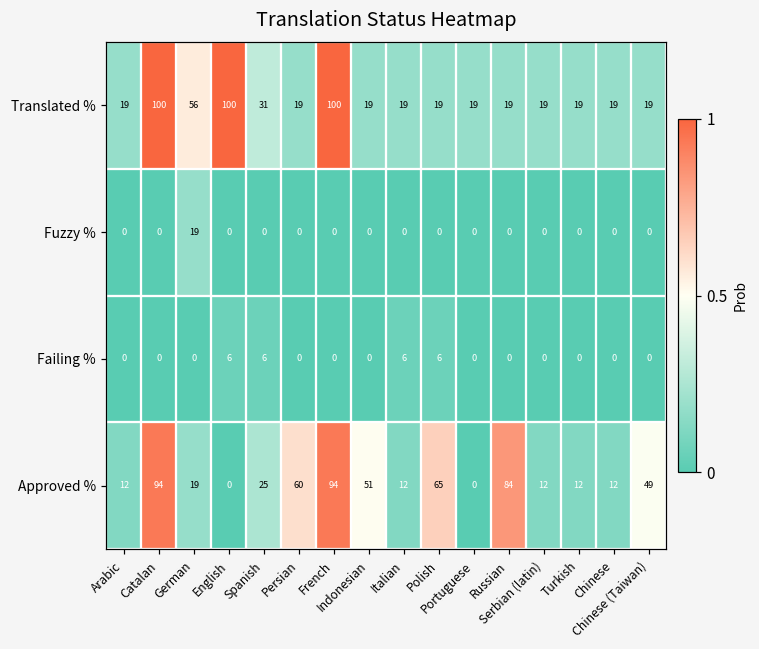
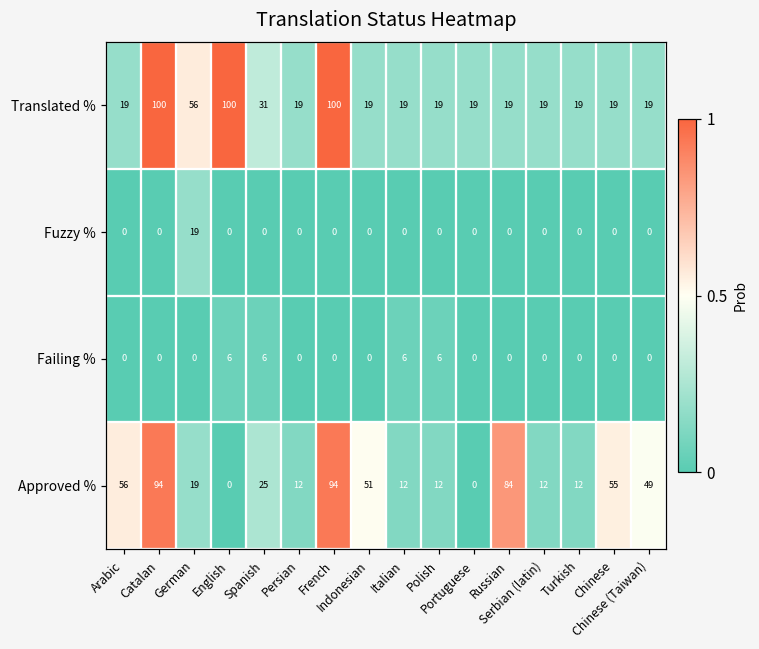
Approved %, Arabic: 12 -> 56
Approved %, Persian: 60 -> 12
Approved %, Polish: 65 -> 12
Approved %, Chinese: 12 -> 55
